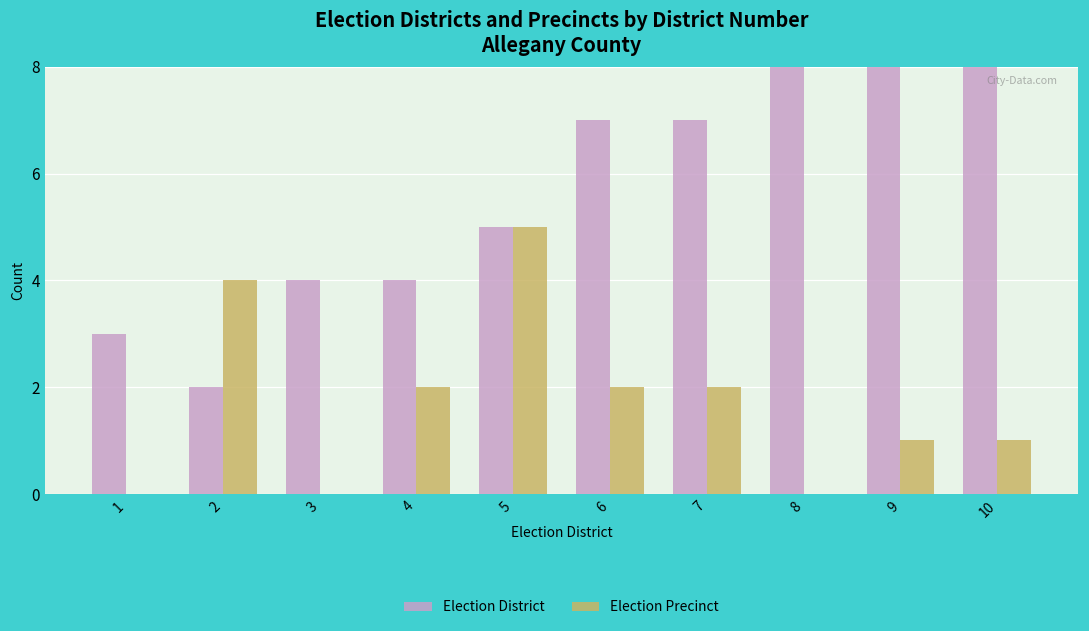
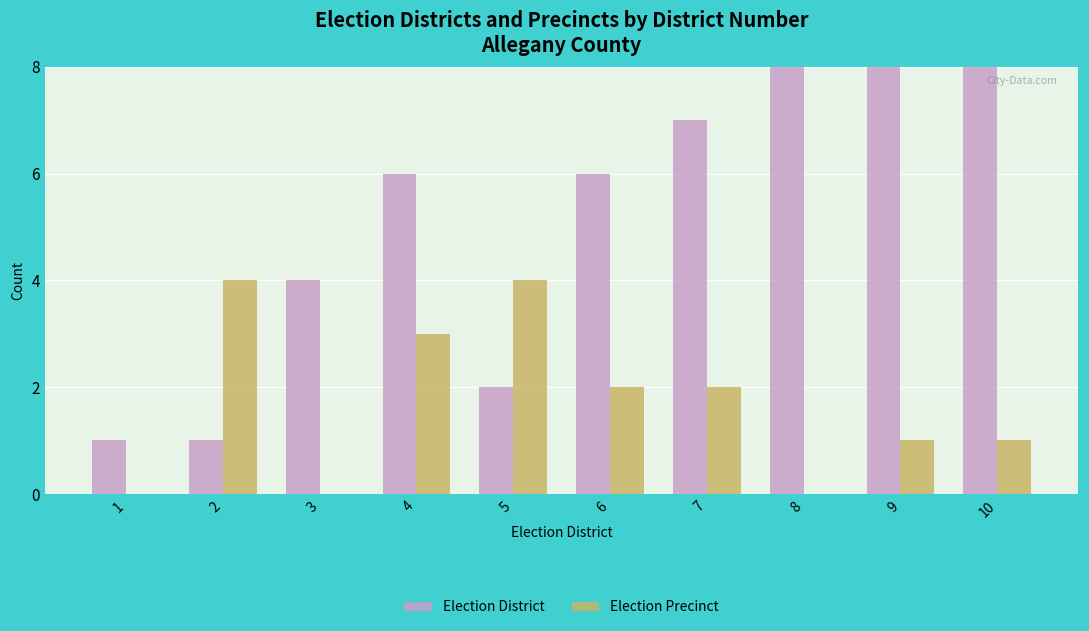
Election District, 1: 3 -> 1
Election District, 2: 2 -> 1
Election District, 4: 4 -> 6
Election Precinct, 4: 2 -> 3
Election District, 5: 5 -> 2
Election Precinct, 5: 5 -> 4
Election District, 6: 7 -> 6
